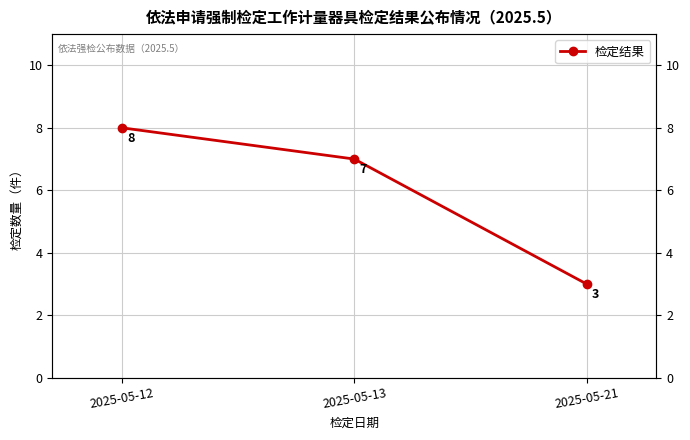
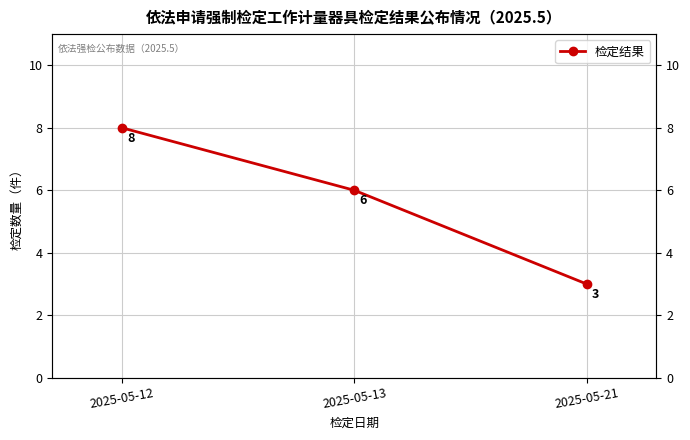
2025-05-13: 7 -> 6
